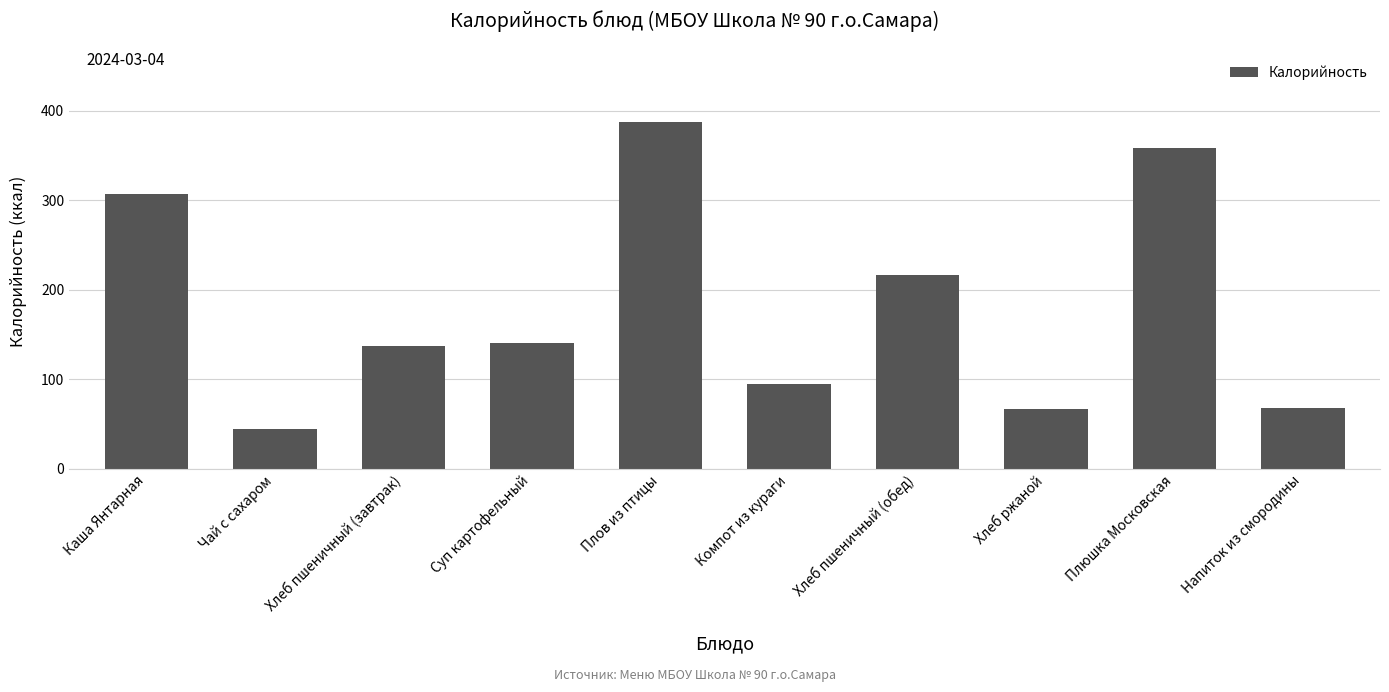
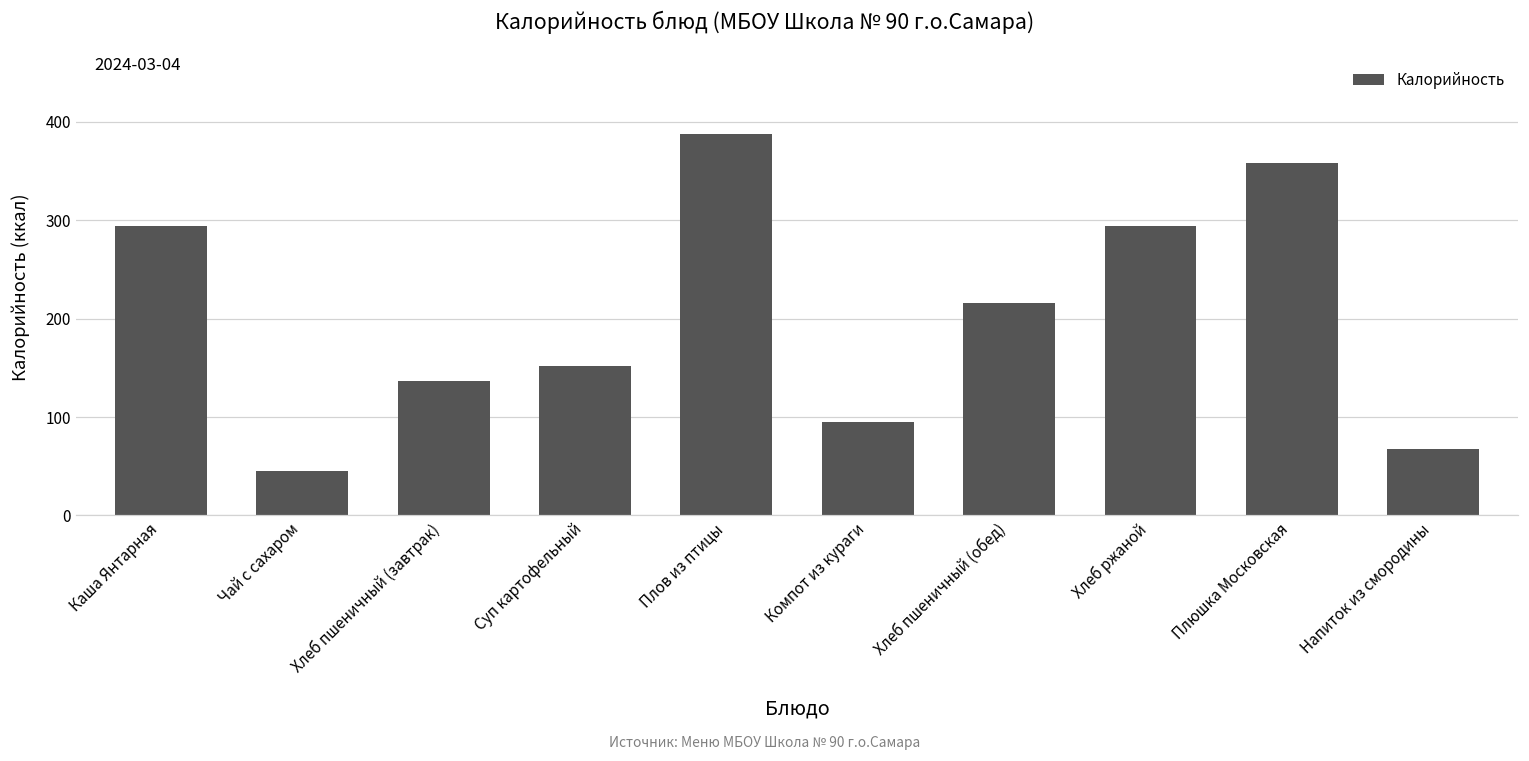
Каша Янтарная: 310 -> 290
Суп картофельный: 140 -> 150
Хлеб ржаной: 70 -> 290
